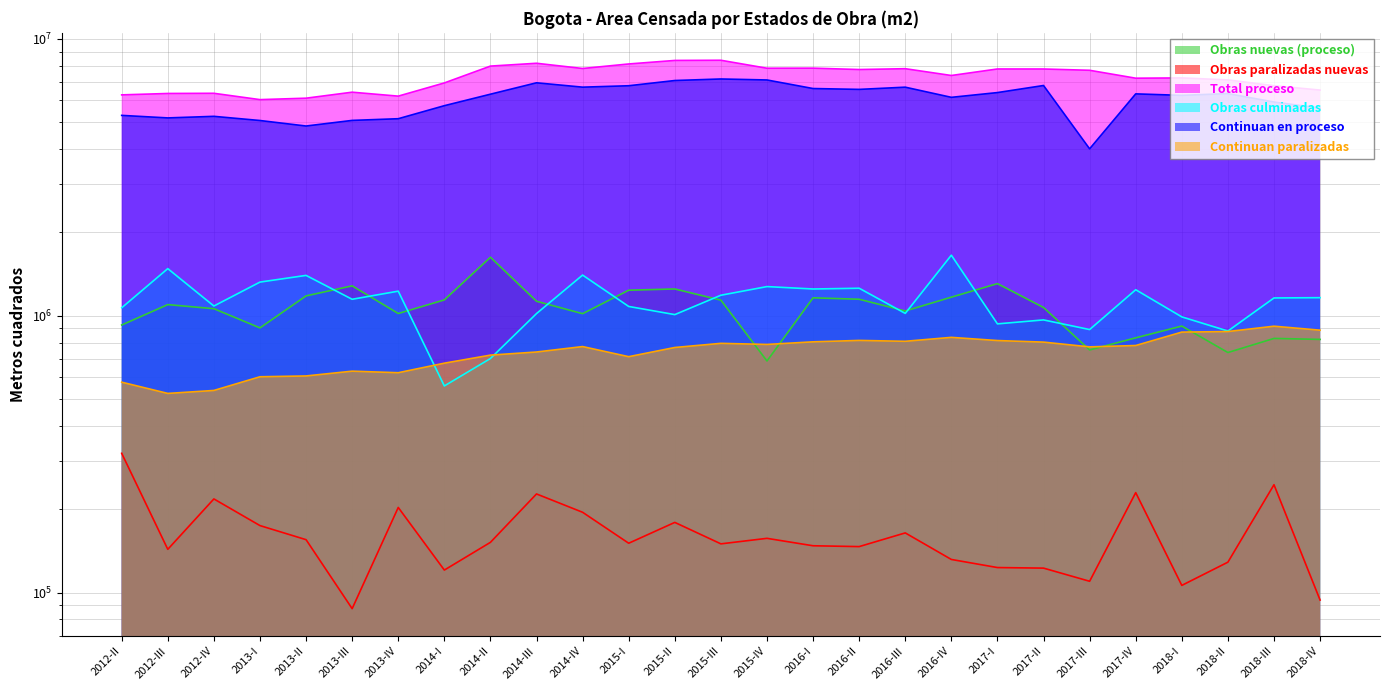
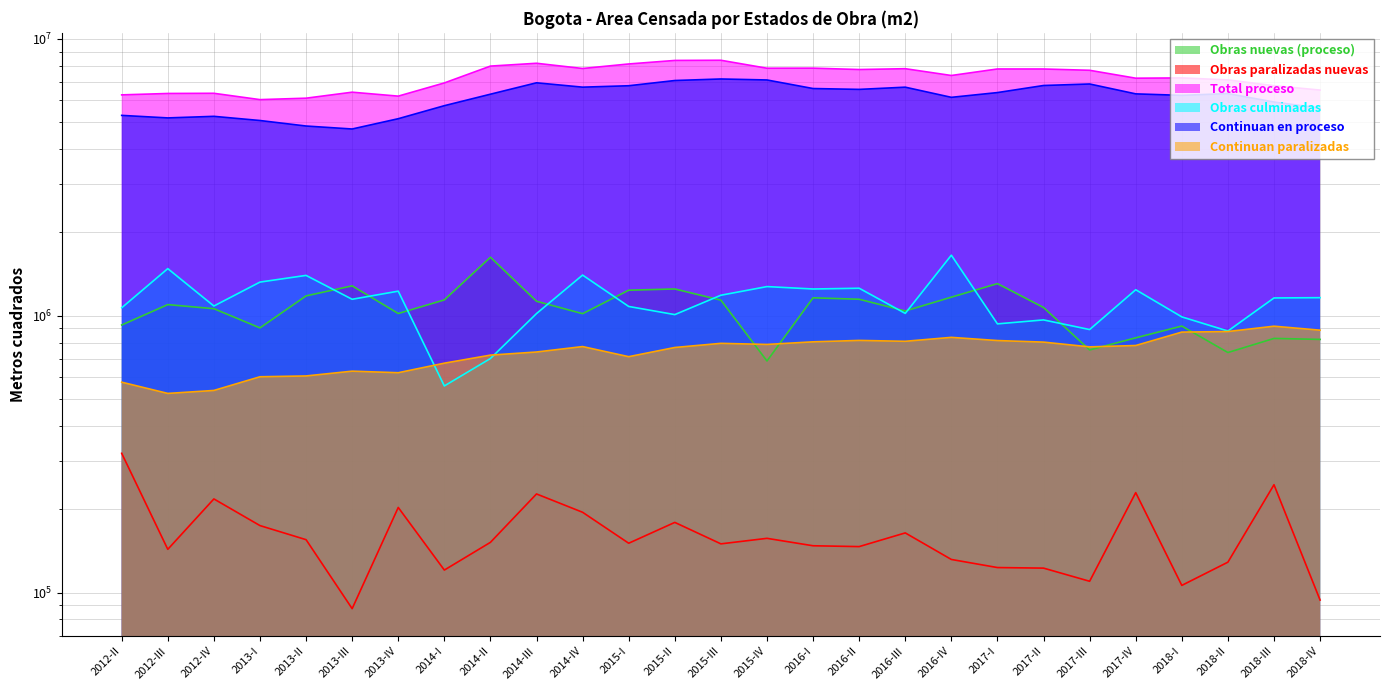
Continuan en proceso, 2013-III: 5100000 -> 4700000
Continuan en proceso, 2017-III: 4000000 -> 6900000
